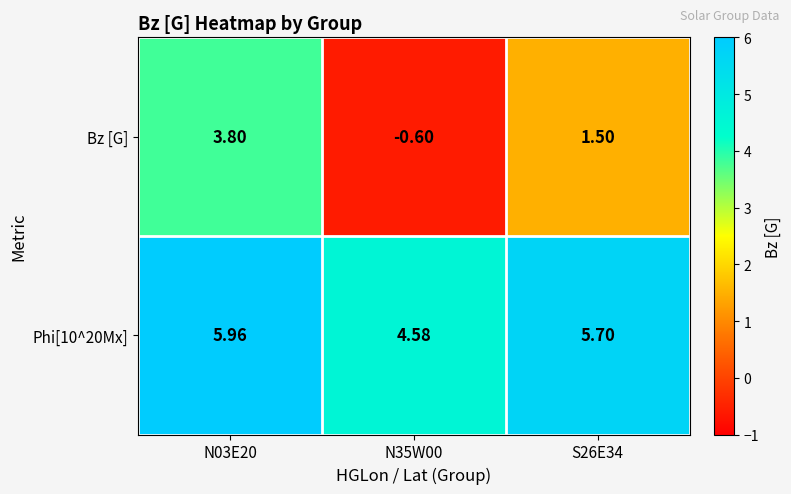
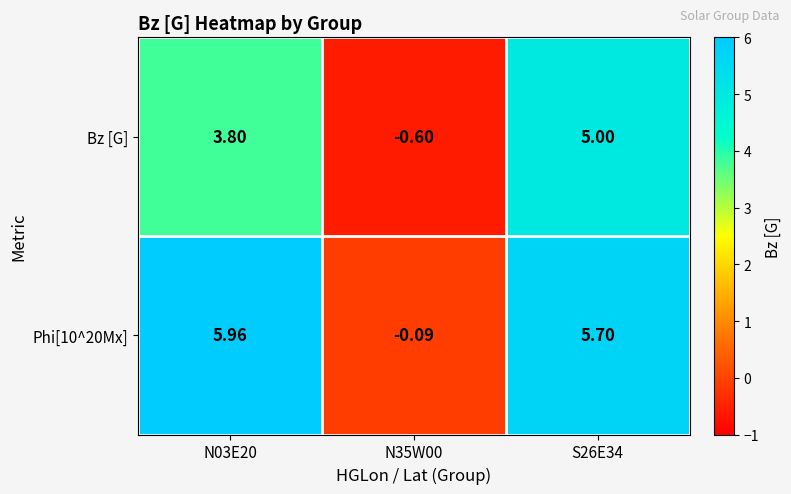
Bz [G], S26E34: 1.50 -> 5.00
Phi[10^20Mx], N35W00: 4.58 -> -0.09
